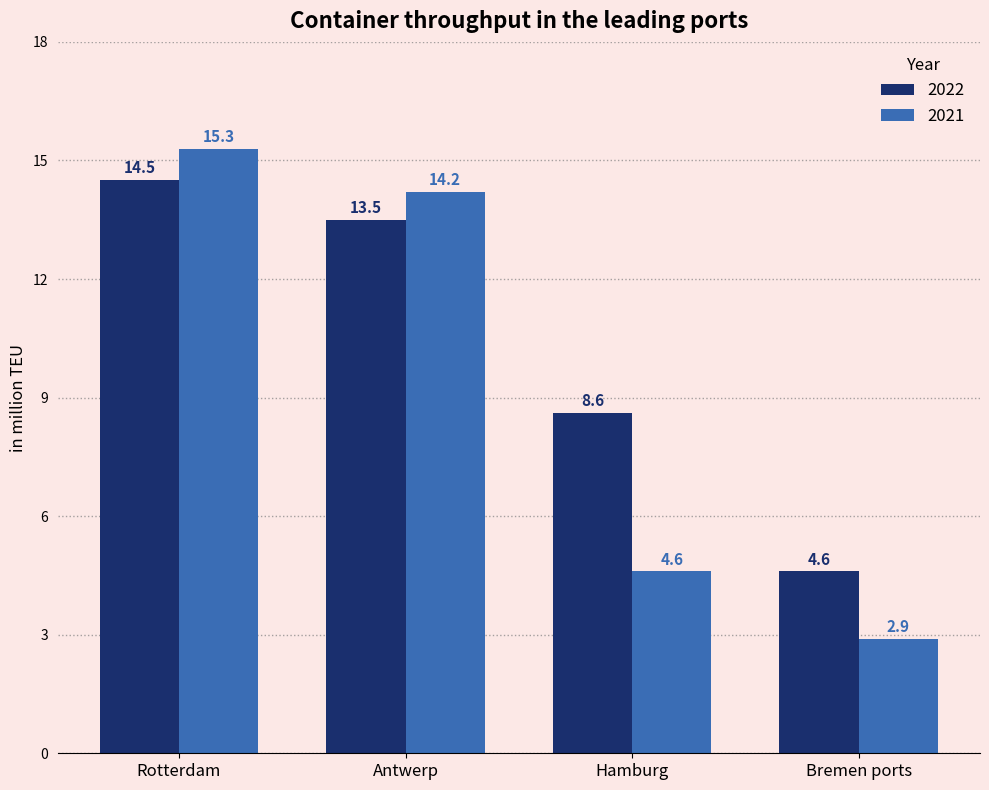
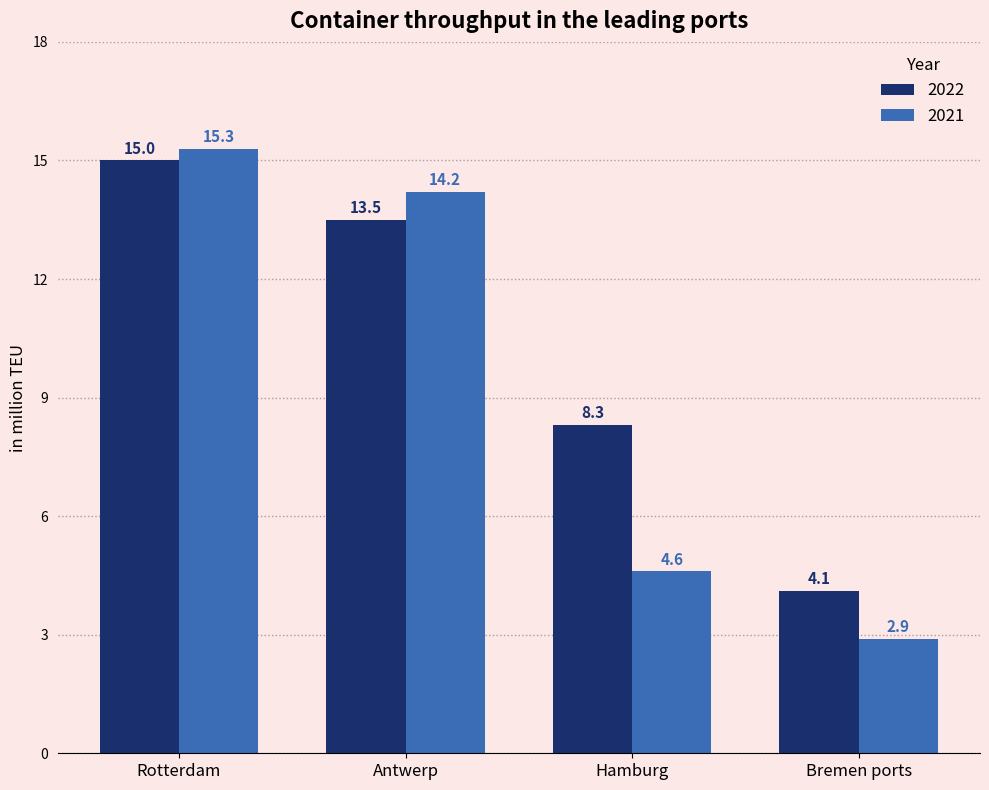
2022, Rotterdam: 14.5 -> 15.0
2022, Hamburg: 8.6 -> 8.3
2022, Bremen ports: 4.6 -> 4.1
